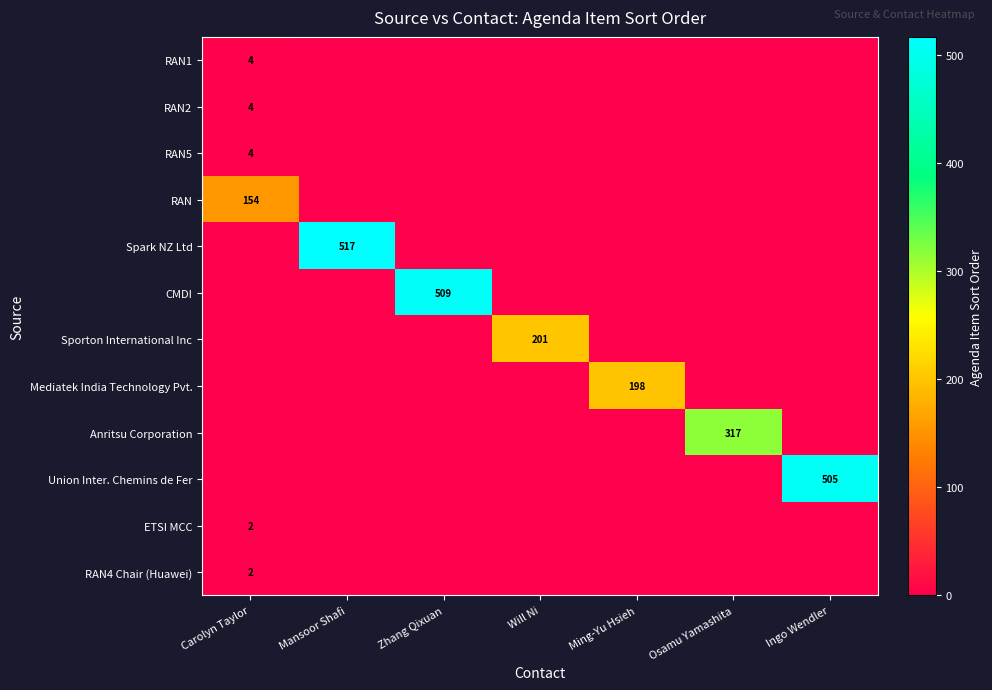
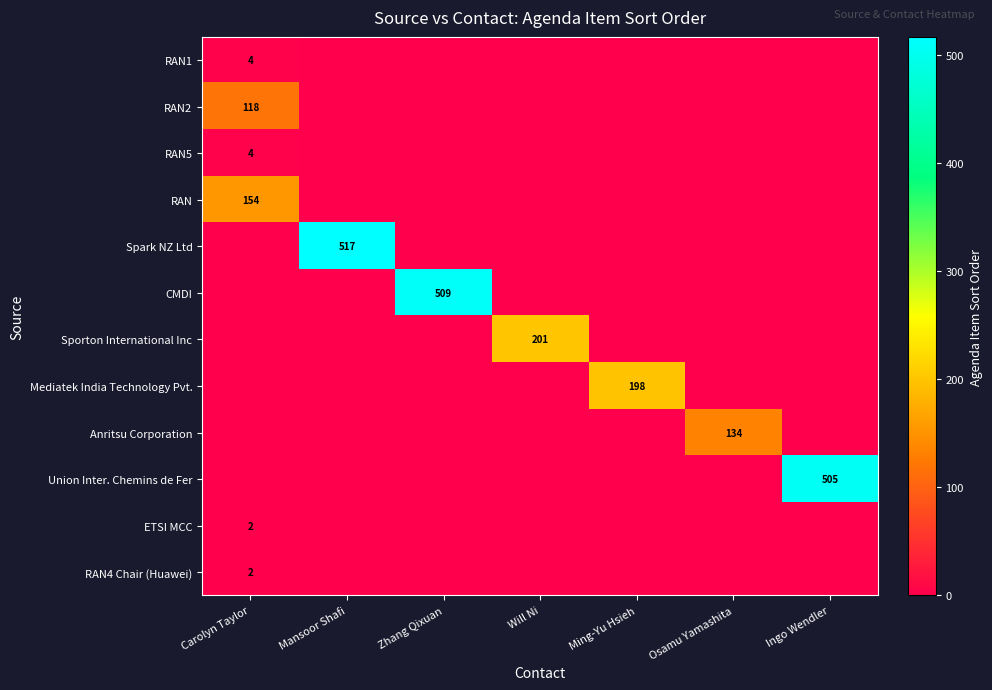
RAN2, Carolyn Taylor: 4 -> 118
Anritsu Corporation, Osamu Yamashita: 317 -> 134
